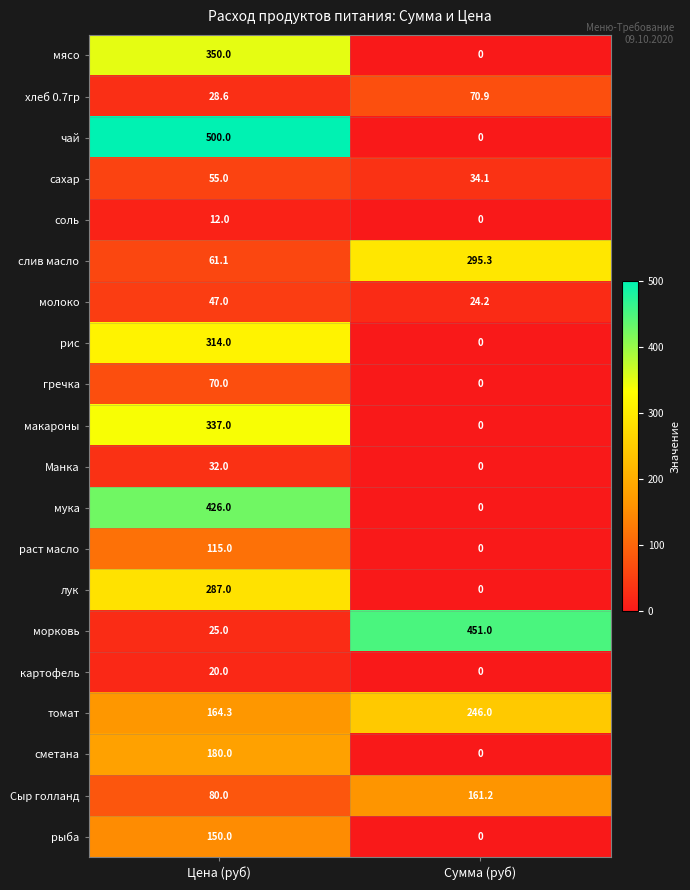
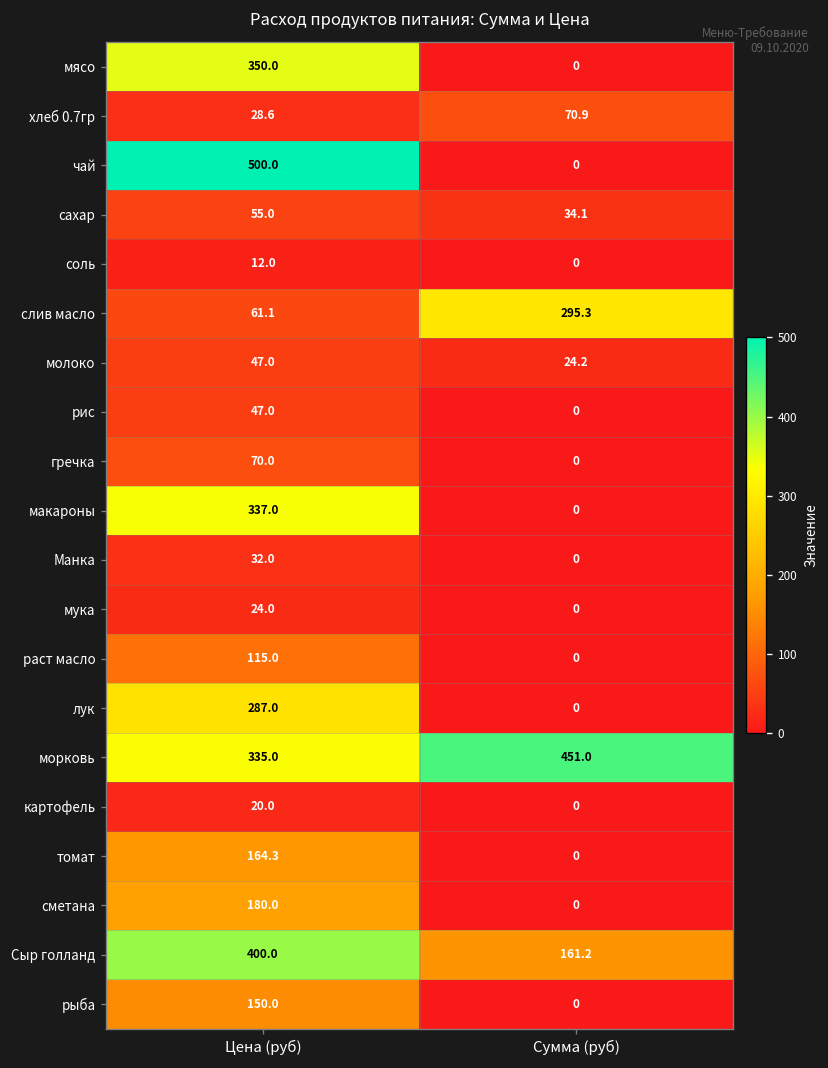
рис, Цена (руб): 314.0 -> 47.0
мука, Цена (руб): 426.0 -> 24.0
морковь, Цена (руб): 25.0 -> 335.0
томат, Сумма (руб): 246.0 -> 0
Сыр голланд, Цена (руб): 80.0 -> 400.0
